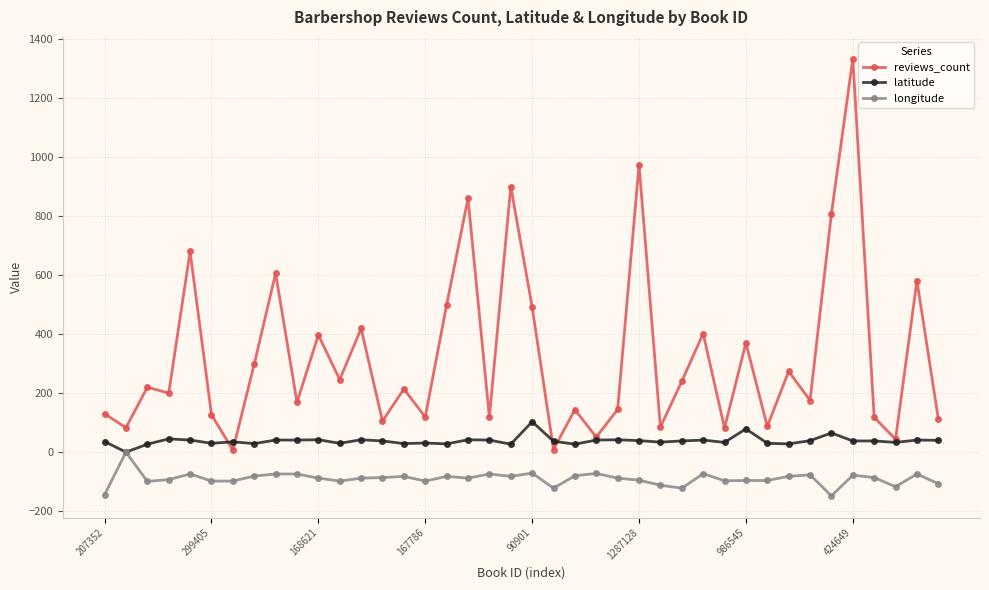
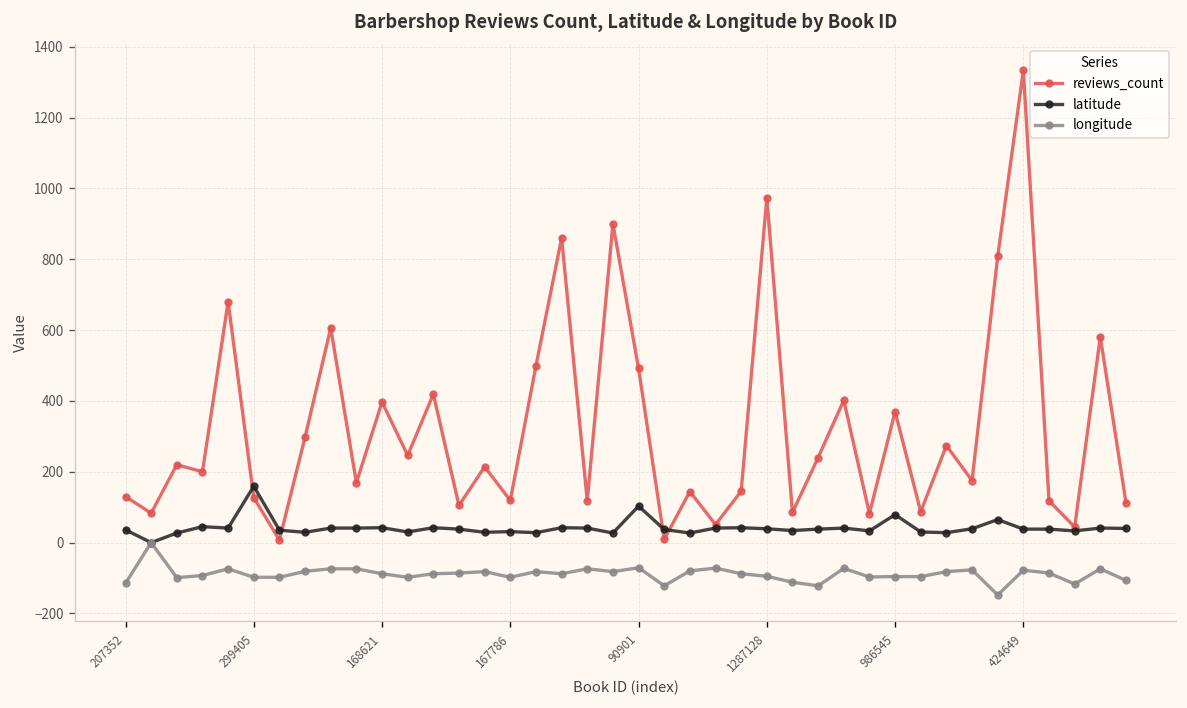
longitude, 207352: -140 -> -120
latitude, 299405: 30 -> 160
